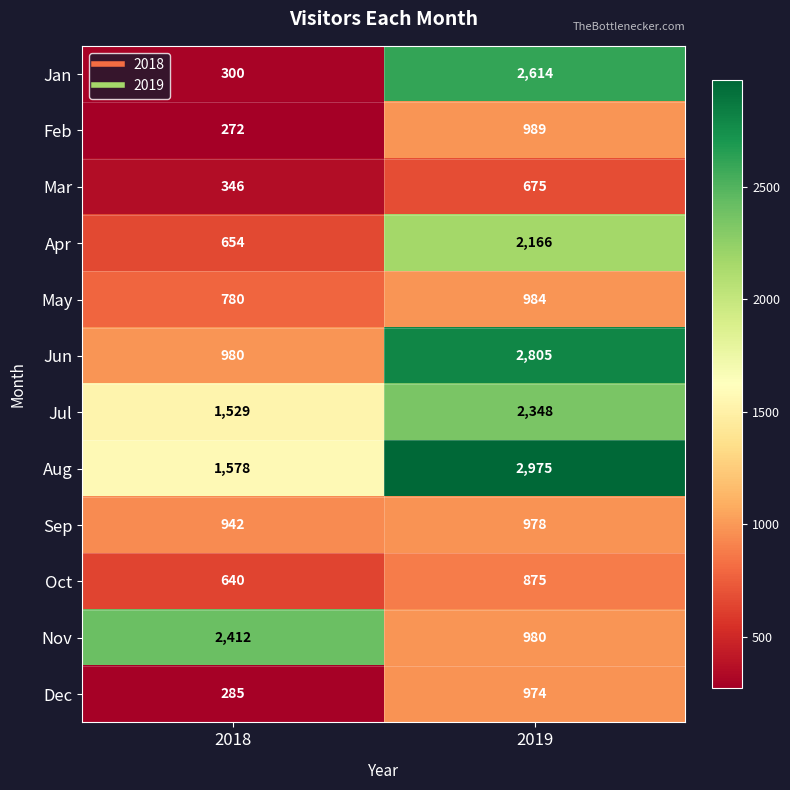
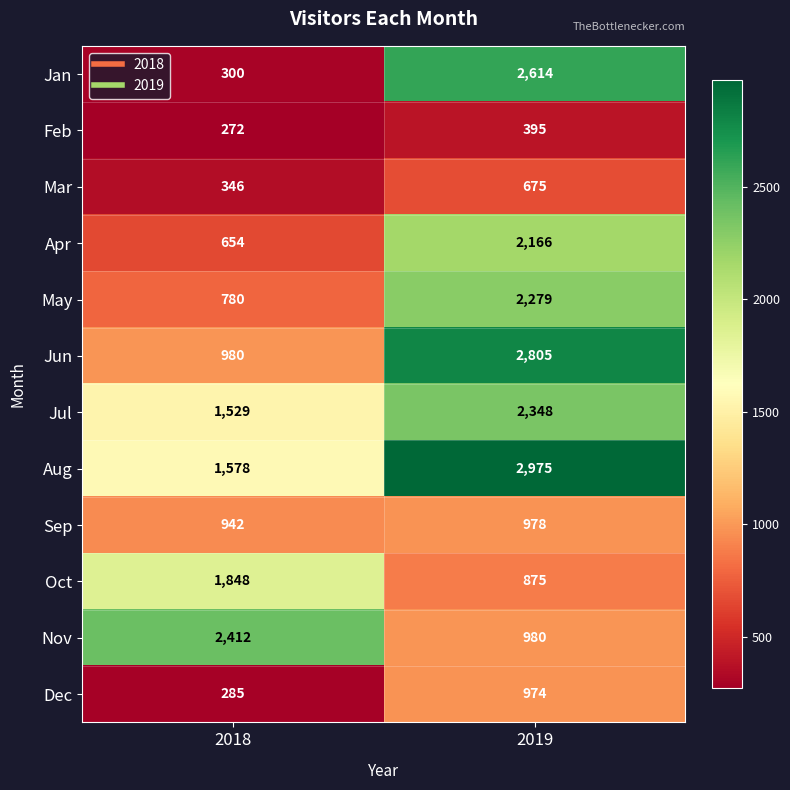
Feb, 2019: 989 -> 395
May, 2019: 984 -> 2,279
Oct, 2018: 640 -> 1,848
